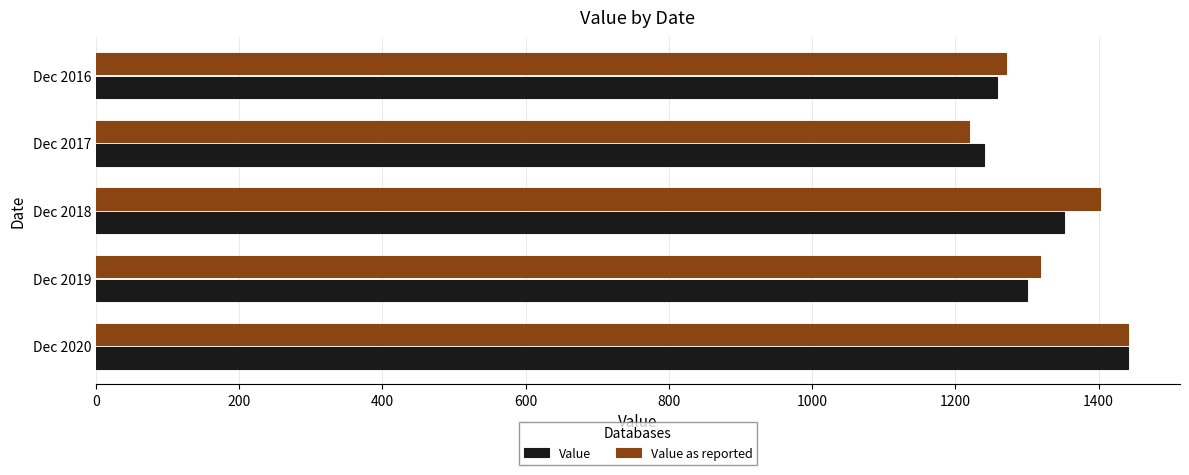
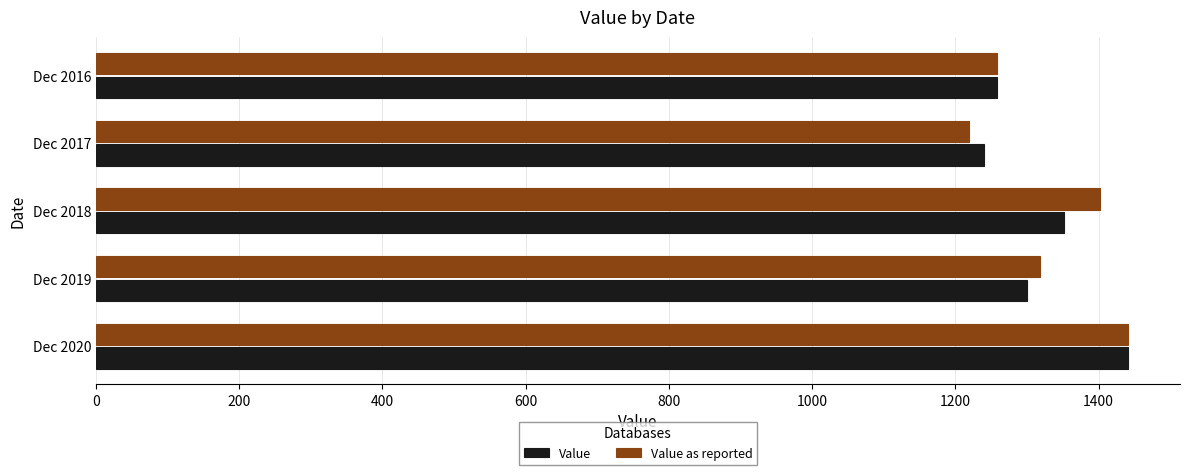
Value as reported, Dec 2016: 1270 -> 1260
